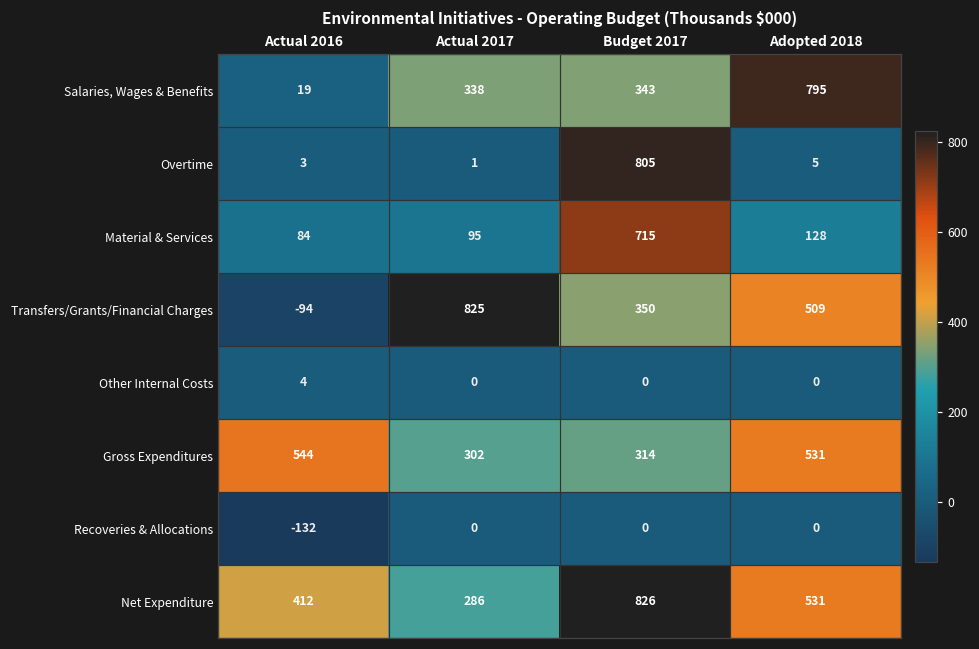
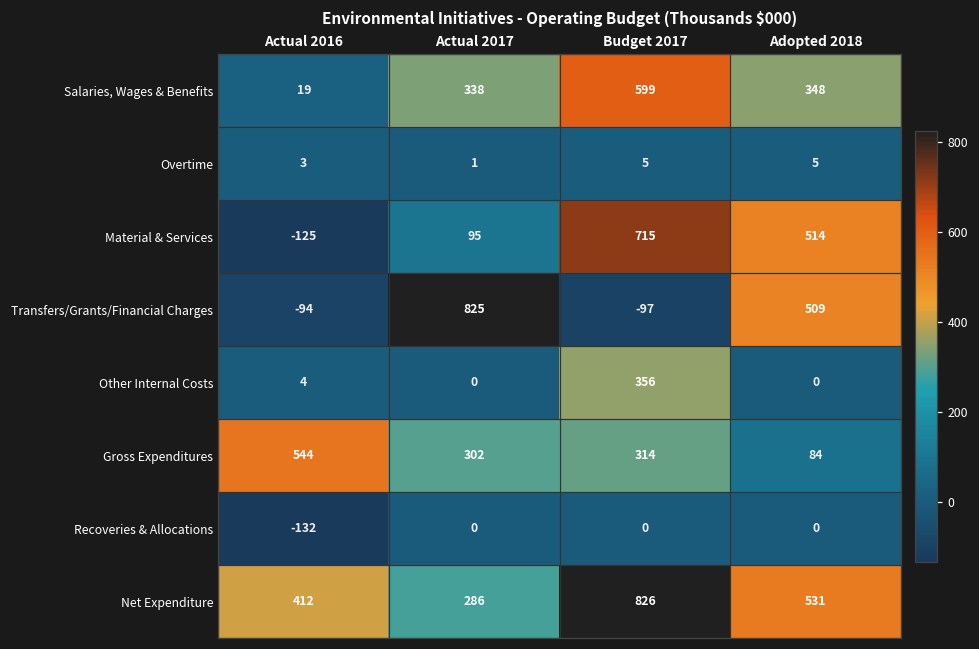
Salaries, Wages & Benefits, Budget 2017: 343 -> 599
Salaries, Wages & Benefits, Adopted 2018: 795 -> 348
Overtime, Budget 2017: 805 -> 5
Material & Services, Actual 2016: 84 -> -125
Material & Services, Adopted 2018: 128 -> 514
Transfers/Grants/Financial Charges, Budget 2017: 350 -> -97
Other Internal Costs, Budget 2017: 0 -> 356
Gross Expenditures, Adopted 2018: 531 -> 84
